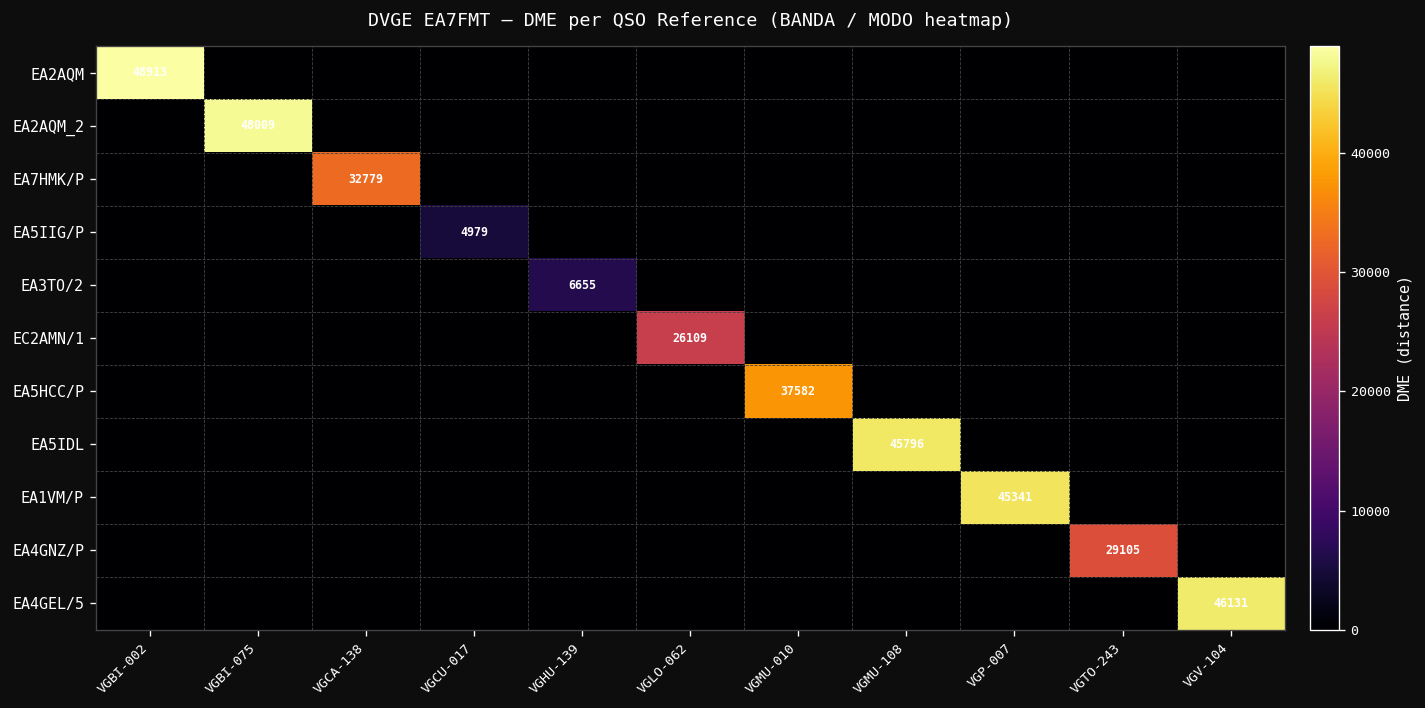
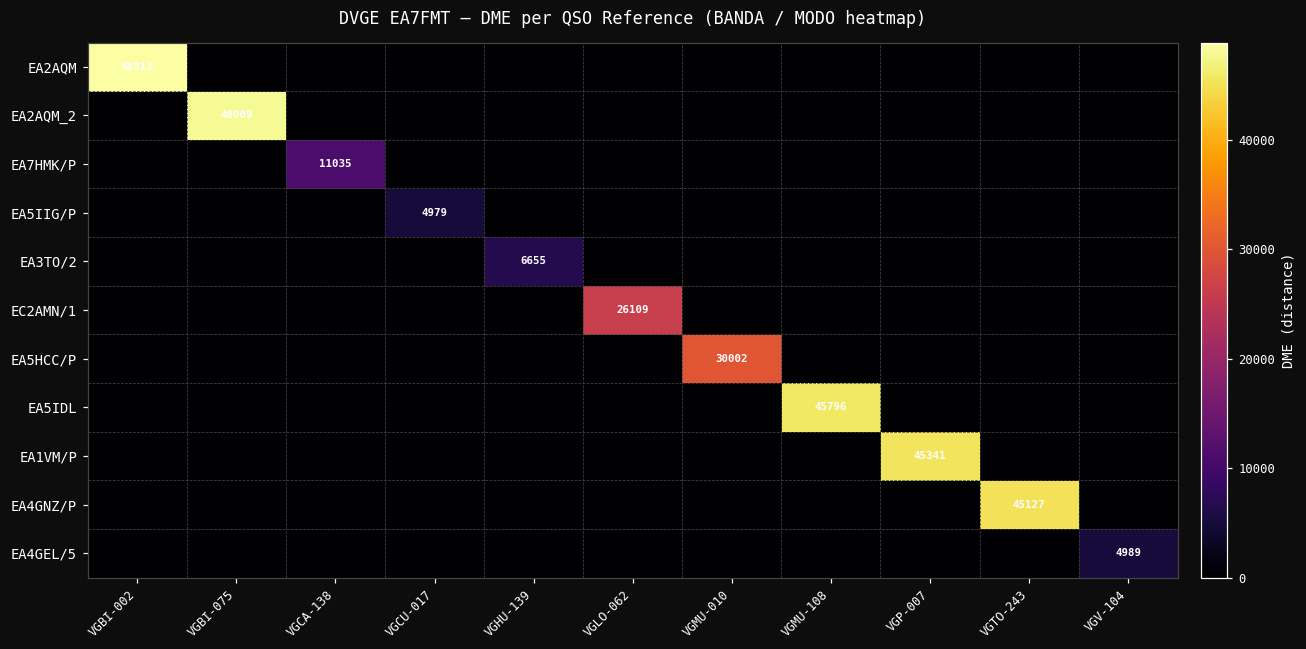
EA7HMK/P, VGCA-138: 32779 -> 11035
EA5HCC/P, VGMU-010: 37582 -> 30002
EA4GNZ/P, VGTO-243: 29105 -> 45127
EA4GEL/5, VGV-104: 46131 -> 4989
